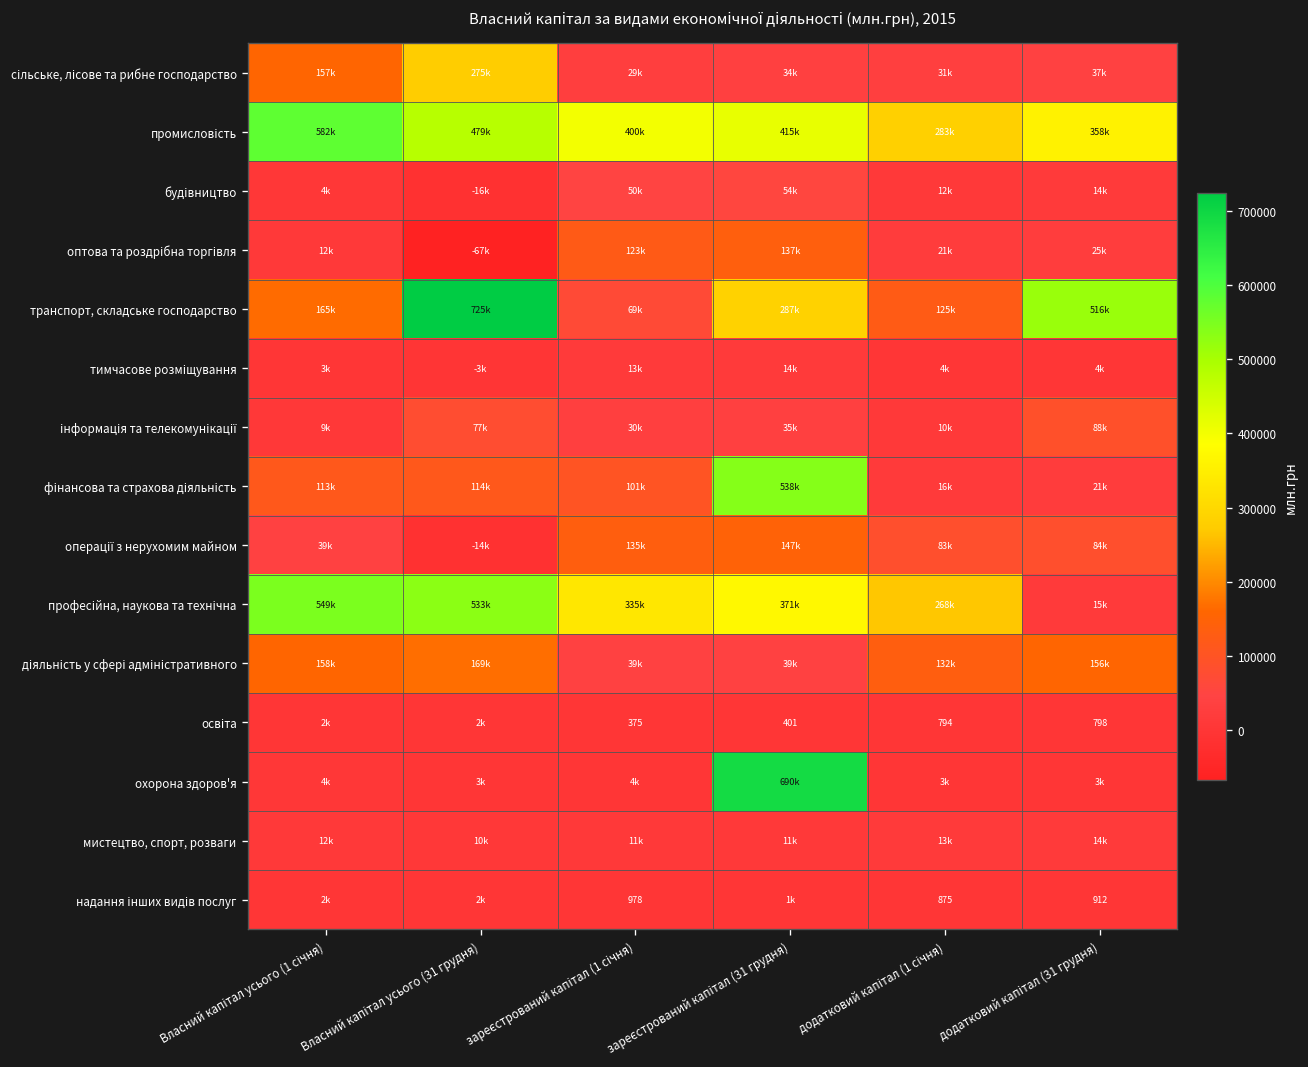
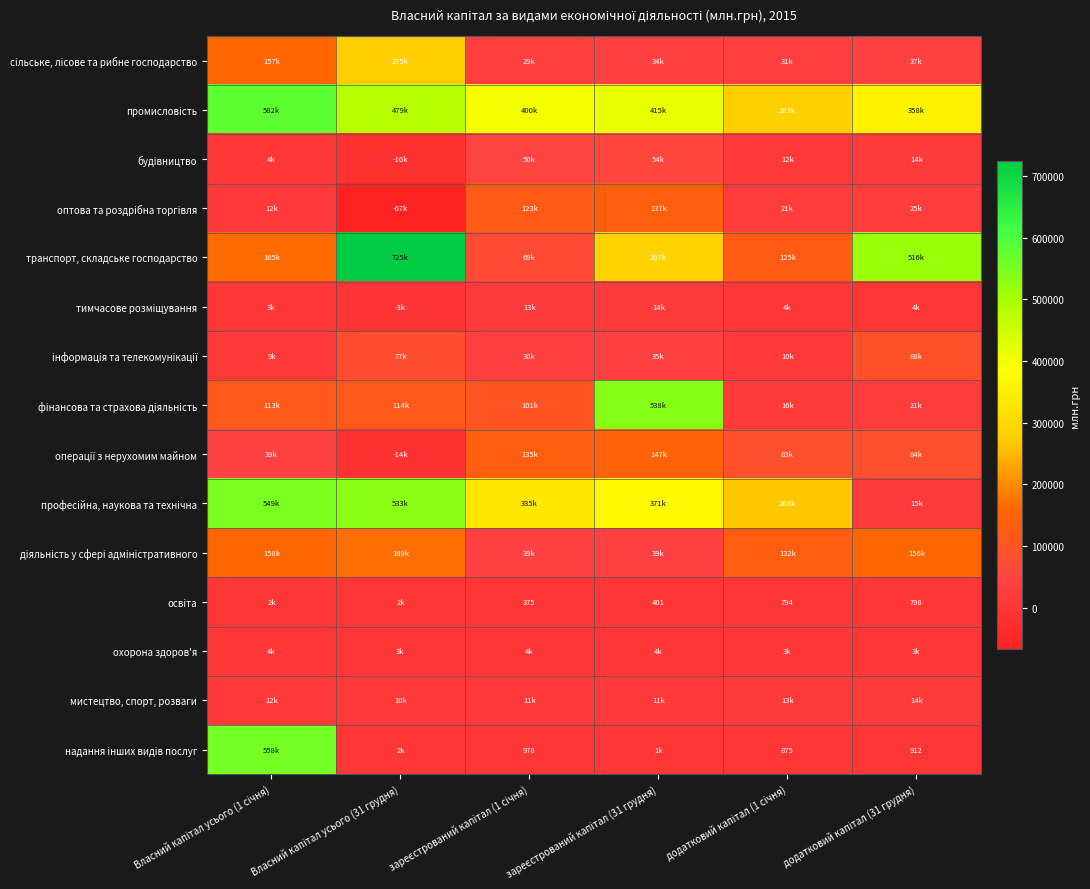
охорона здоров'я, зареєстрований капітал (31 грудня): 690k -> 4k
надання інших видів послуг, Власний капітал усього (1 січня): 2k -> 558k
